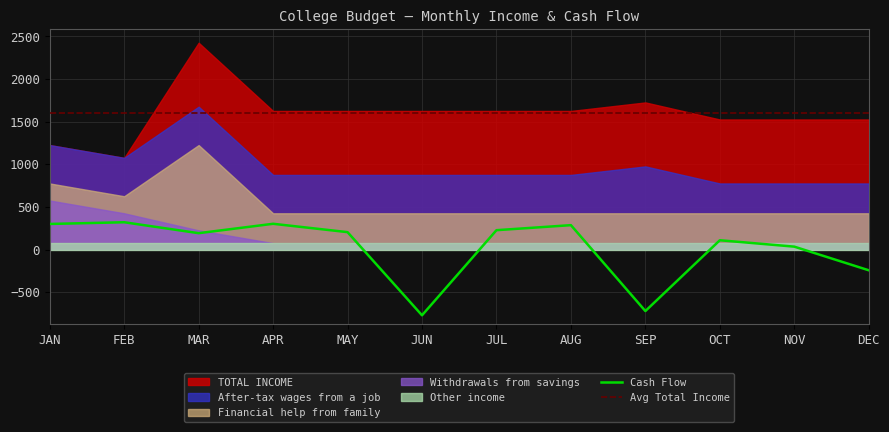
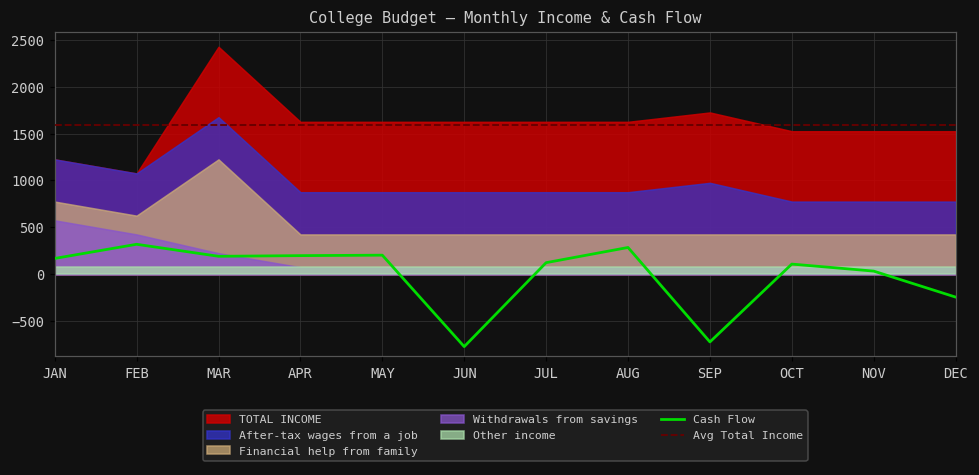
Cash Flow, JAN: 300 -> 200
Cash Flow, APR: 300 -> 200
Cash Flow, JUL: 200 -> 100
